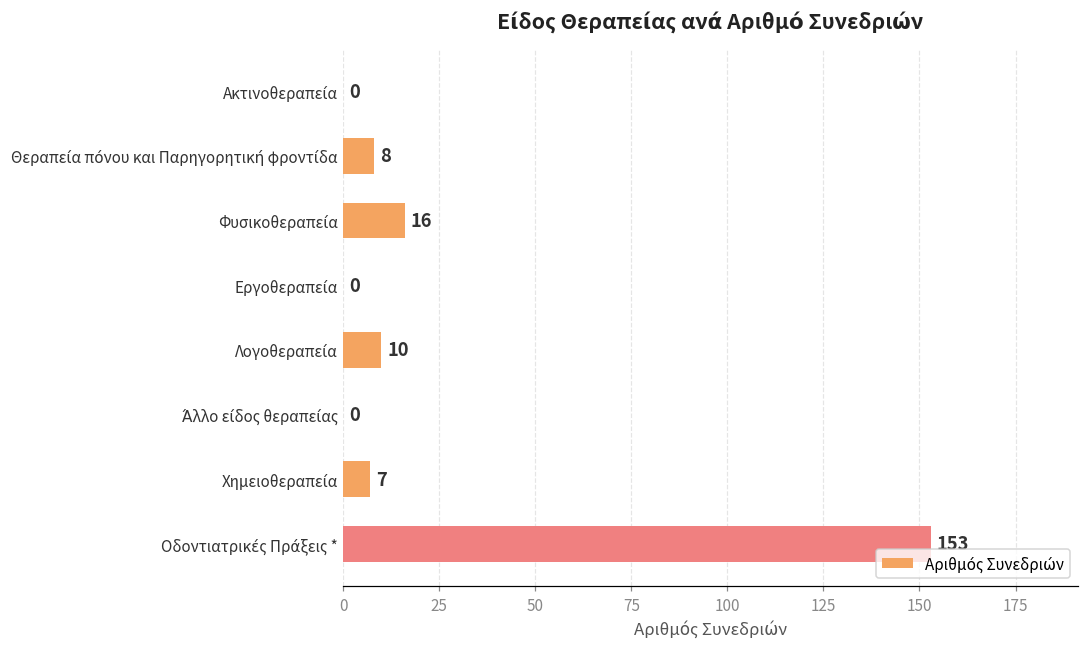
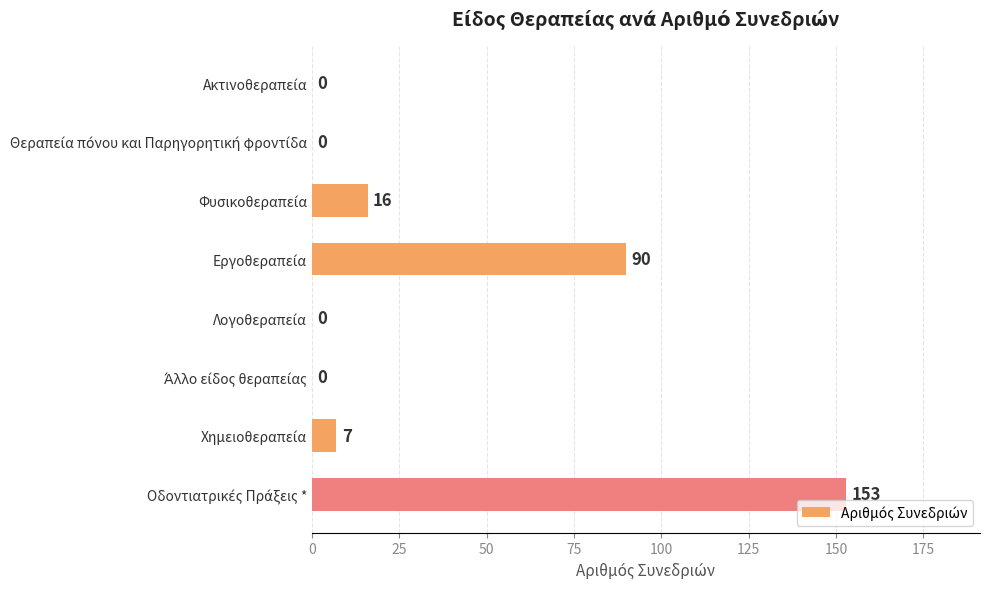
Θεραπεία πόνου και Παρηγορητική φροντίδα: 8 -> 0
Εργοθεραπεία: 0 -> 90
Λογοθεραπεία: 10 -> 0
